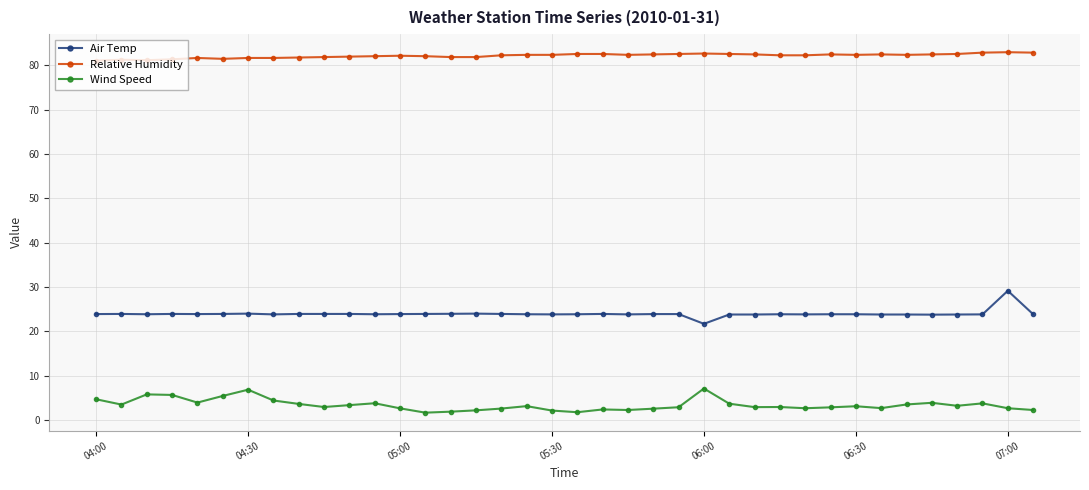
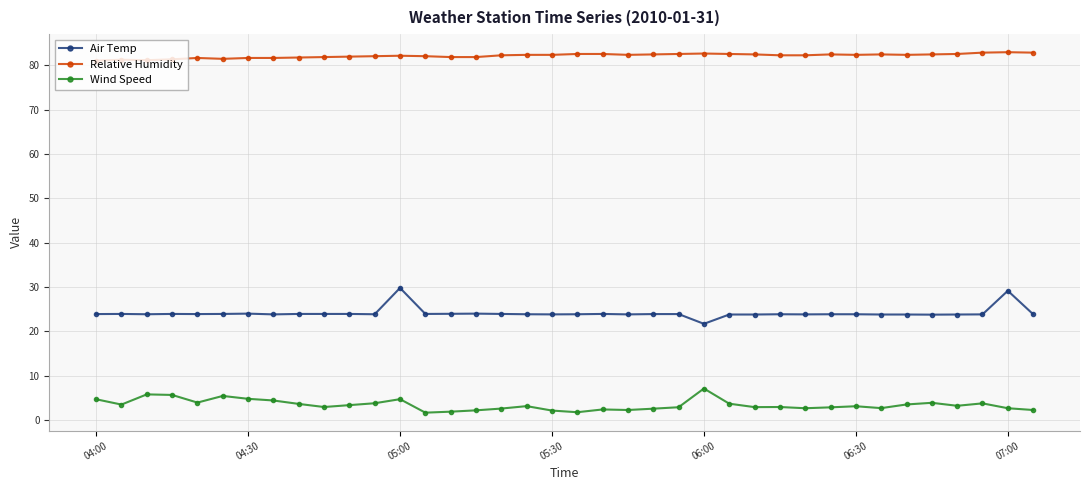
Wind Speed, 04:30: 7 -> 5
Air Temp, 05:00: 24 -> 30
Wind Speed, 05:00: 3 -> 5
